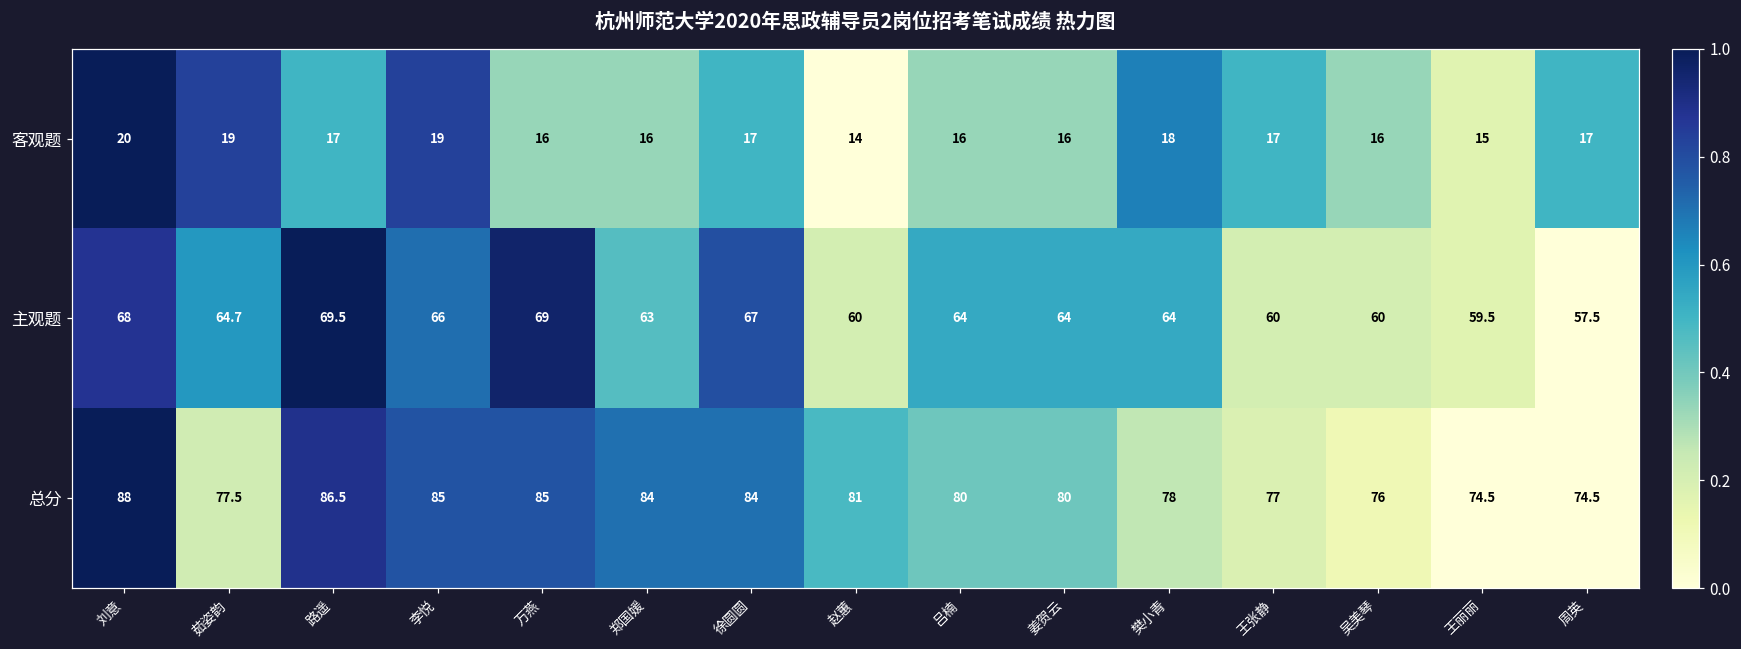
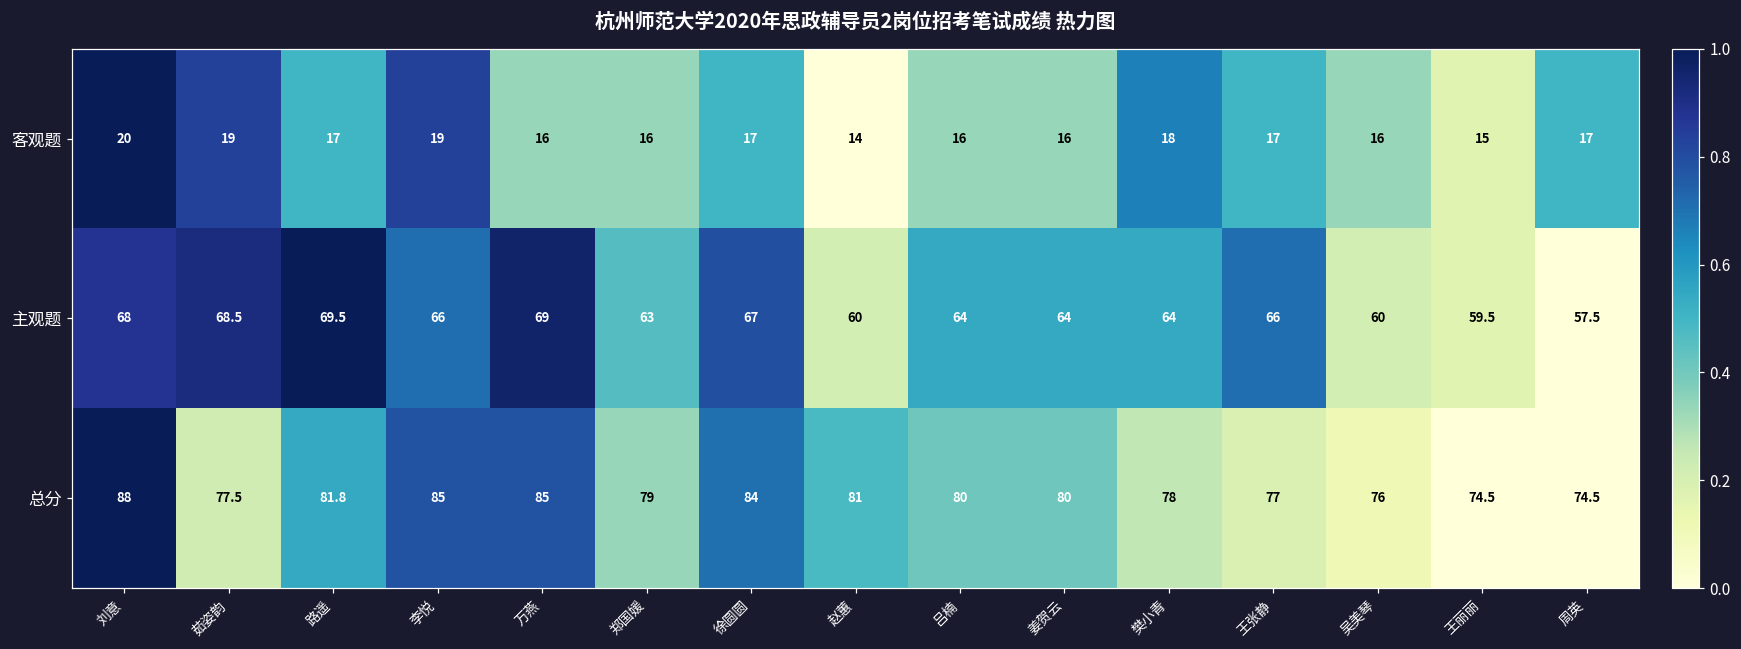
主观题, 茹姿韵: 64.7 -> 68.5
主观题, 王张静: 60 -> 66
总分, 路遥: 86.5 -> 81.8
总分, 郑国媛: 84 -> 79
